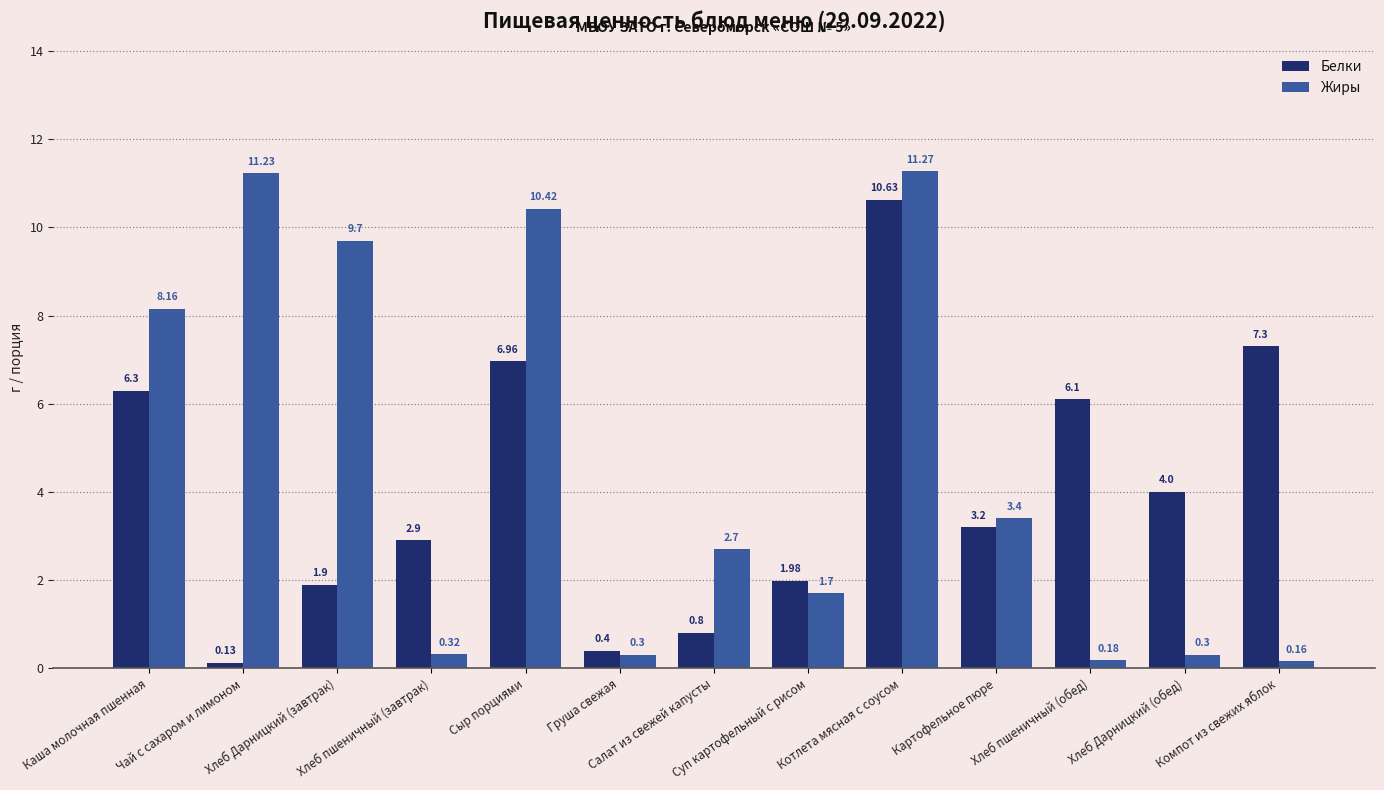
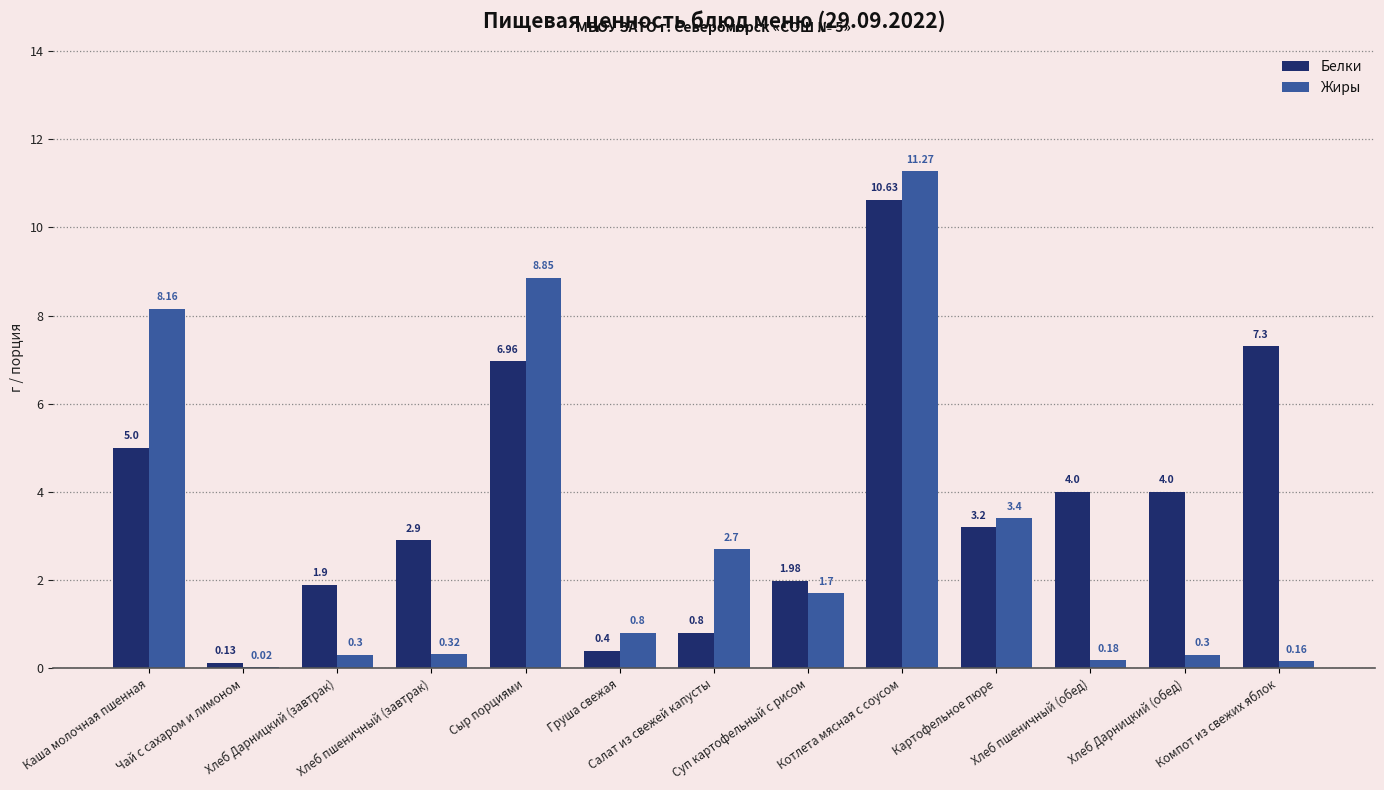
Белки, Каша молочная пшенная: 6.3 -> 5.0
Жиры, Чай с сахаром и лимоном: 11.23 -> 0.02
Жиры, Хлеб Дарницкий (завтрак): 9.7 -> 0.3
Жиры, Сыр порциями: 10.42 -> 8.85
Жиры, Груша свежая: 0.3 -> 0.8
Белки, Хлеб пшеничный (обед): 6.1 -> 4.0
